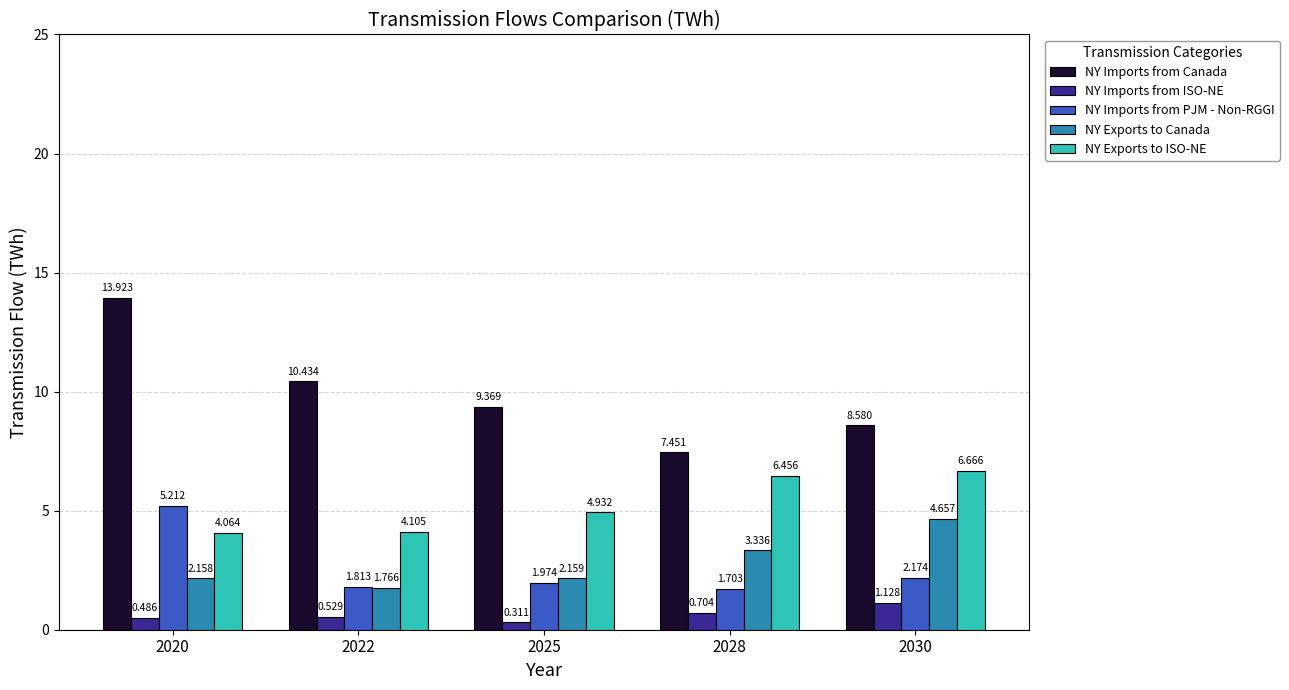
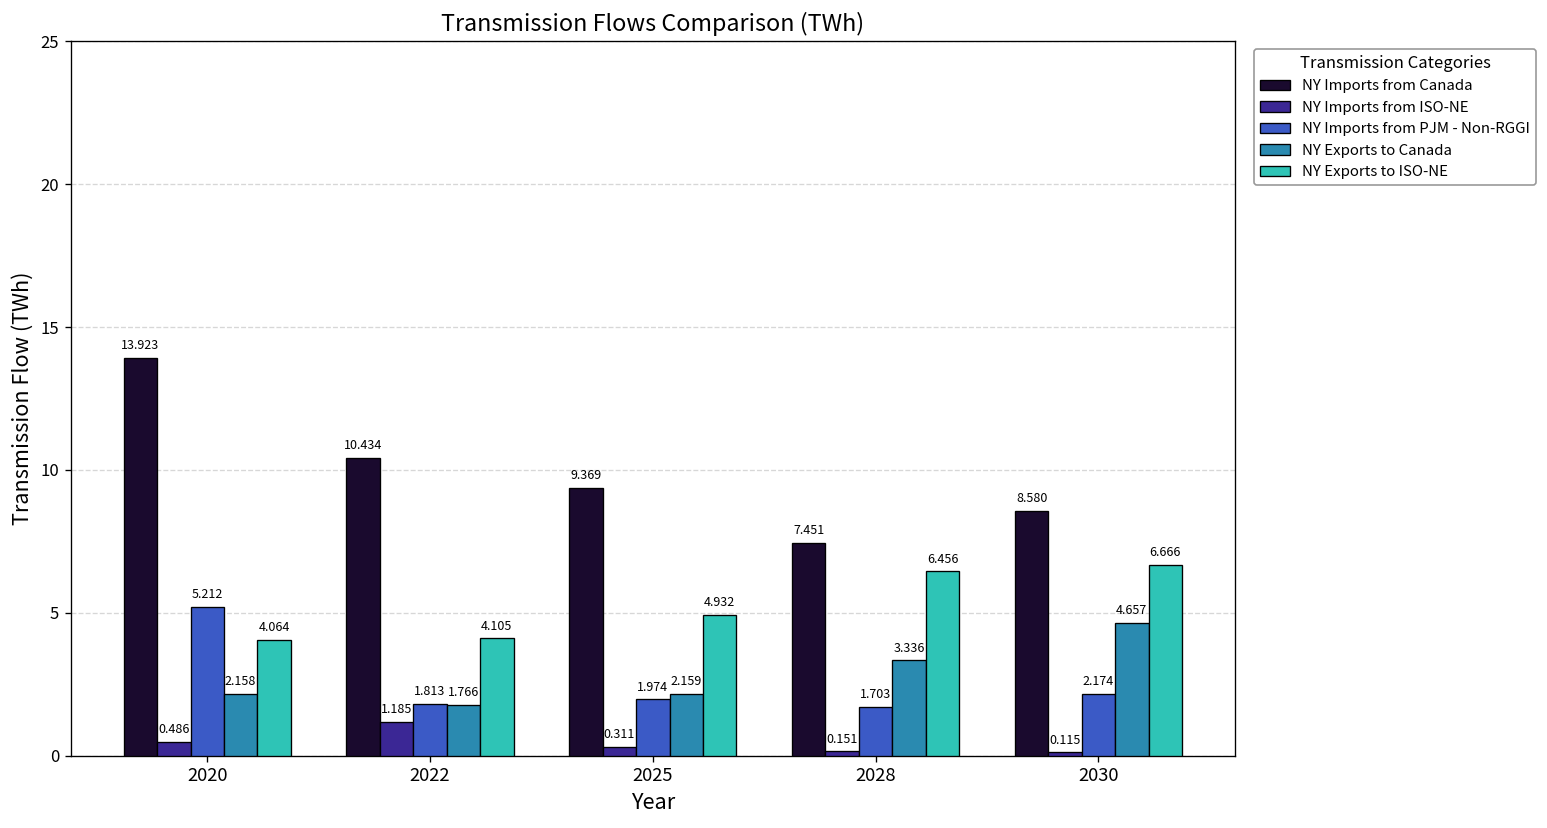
NY Imports from ISO-NE, 2022: 0.529 -> 1.185
NY Imports from ISO-NE, 2028: 0.704 -> 0.151
NY Imports from ISO-NE, 2030: 1.128 -> 0.115
